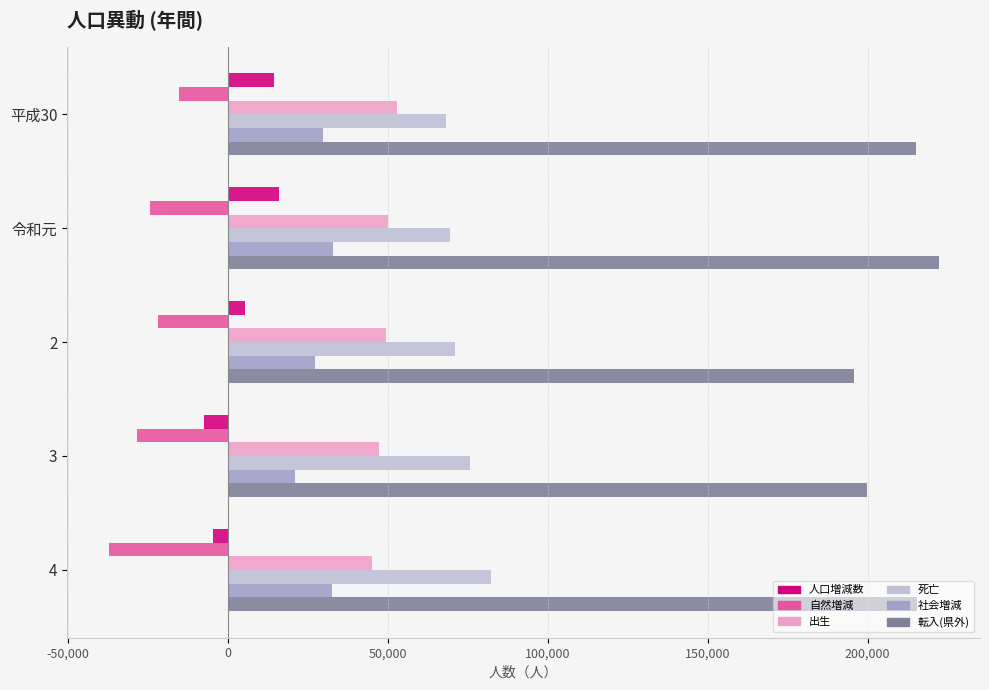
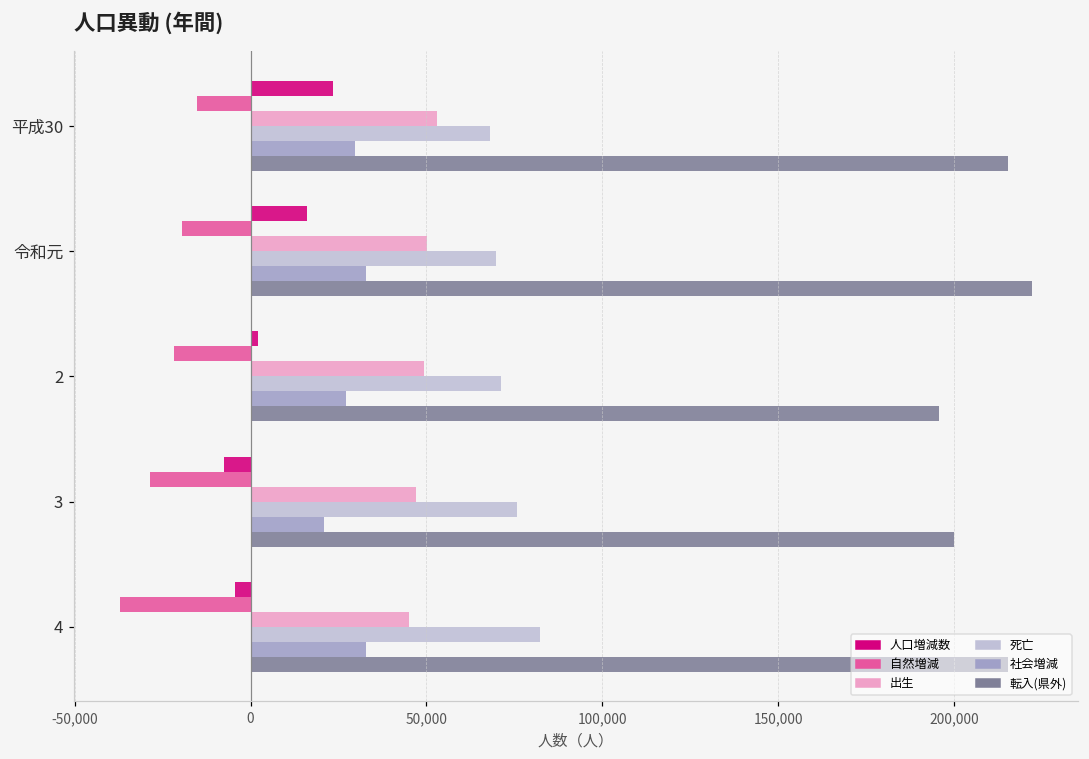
人口増減数, 平成30: 15,000 -> 24,000
自然増減, 令和元: -24,000 -> -20,000
人口増減数, 2: 5,000 -> 2,000
